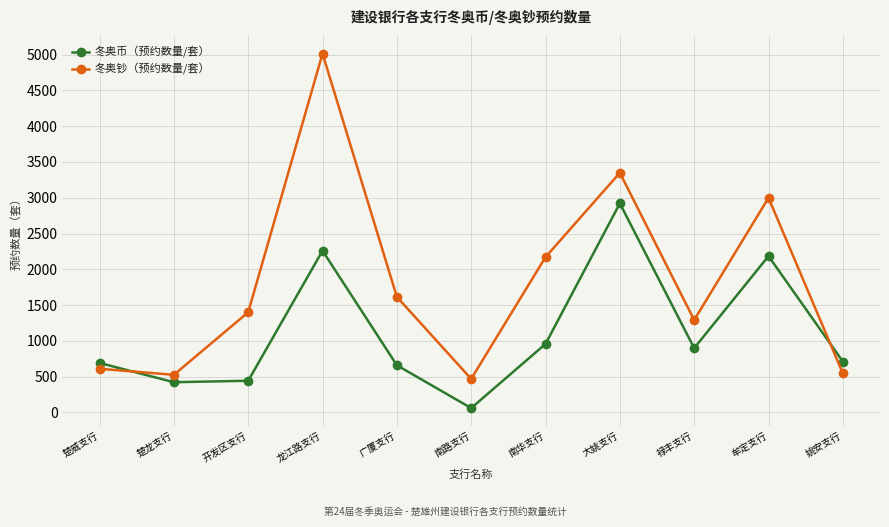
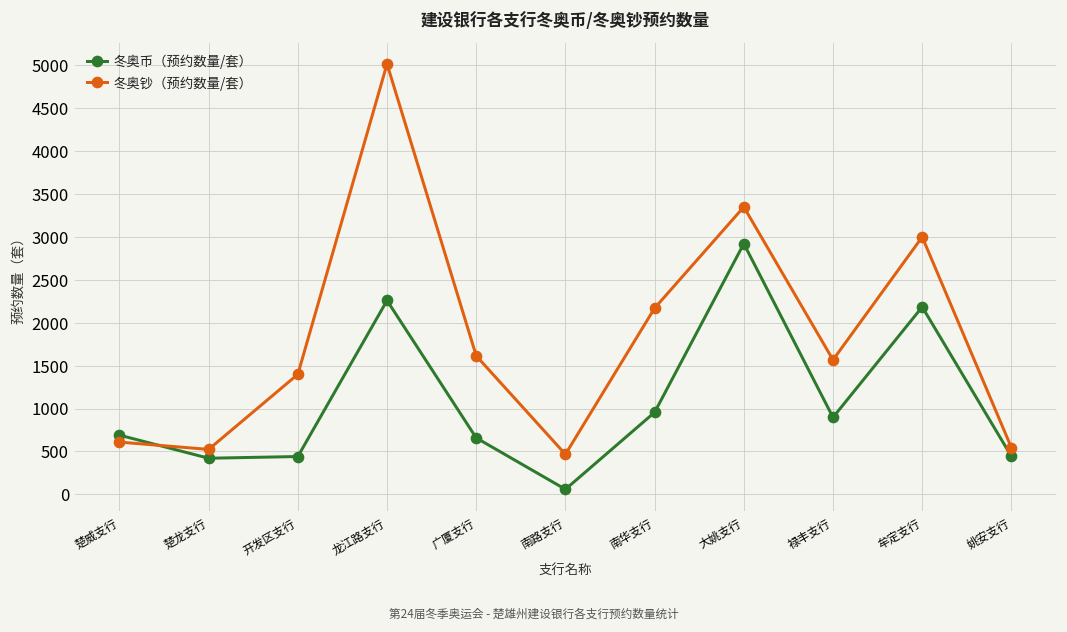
冬奥钞（预约数量/套）, 禄丰支行: 1300 -> 1600
冬奥币（预约数量/套）, 姚安支行: 700 -> 400
